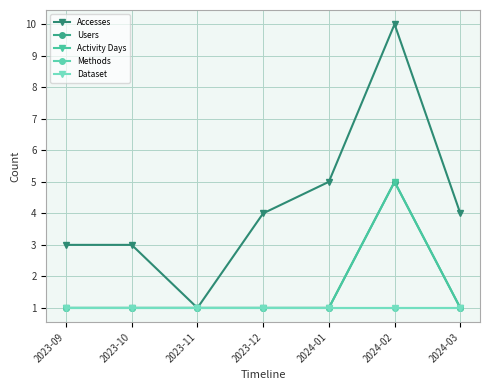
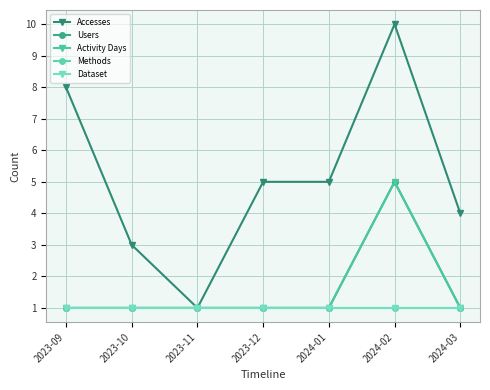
Accesses, 2023-09: 3 -> 8
Accesses, 2023-12: 4 -> 5
